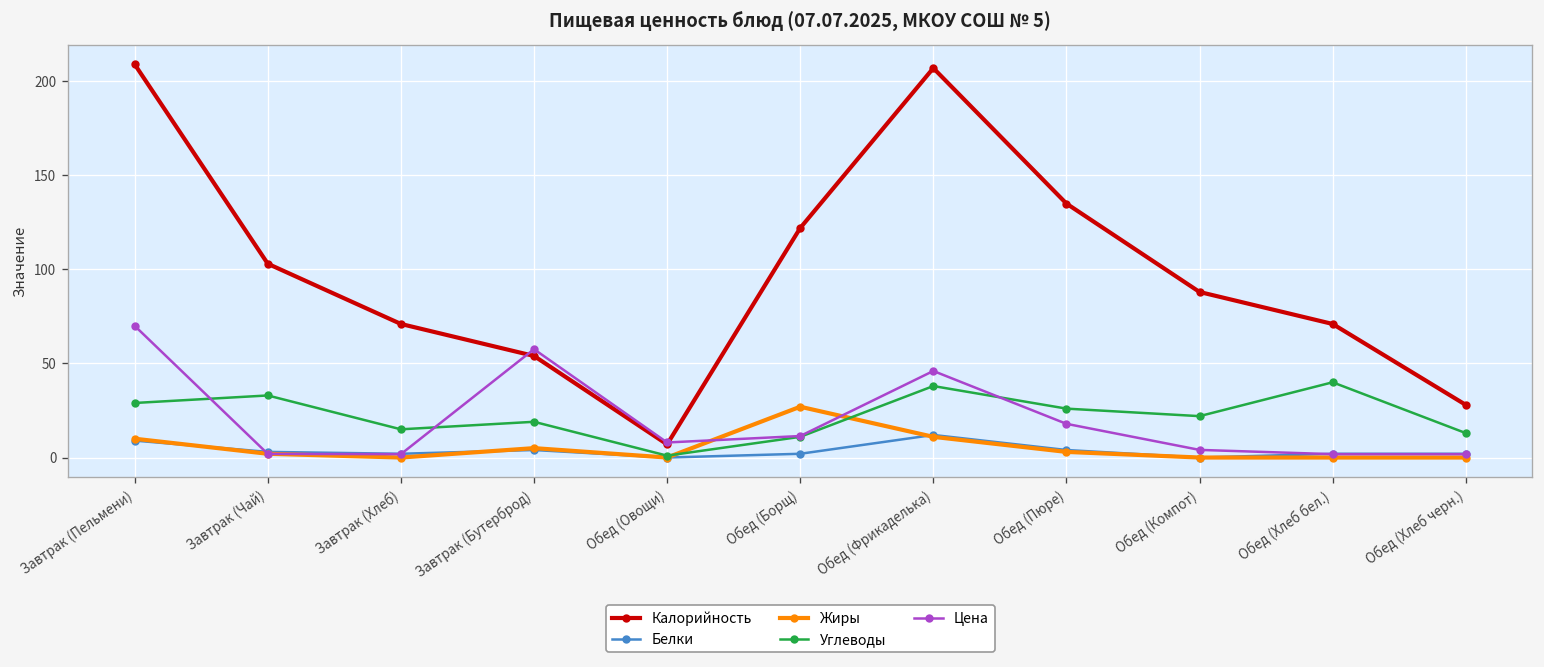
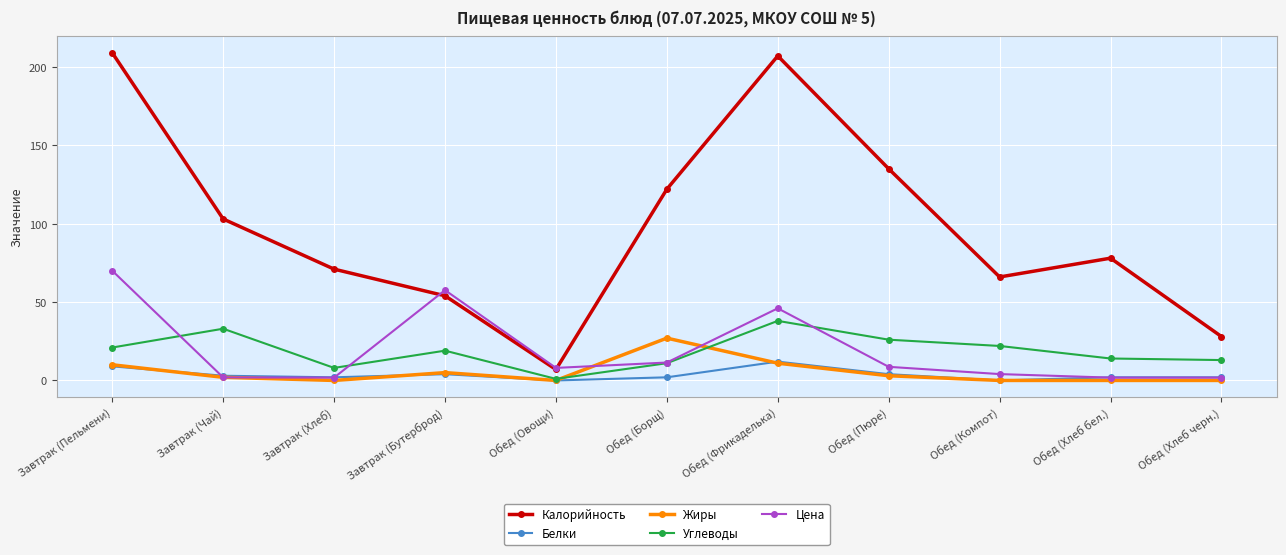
Углеводы, Завтрак (Пельмени): 29 -> 21
Углеводы, Завтрак (Хлеб): 15 -> 8
Цена, Обед (Пюре): 18 -> 9
Калорийность, Обед (Компот): 88 -> 66
Калорийность, Обед (Хлеб бел.): 71 -> 78
Углеводы, Обед (Хлеб бел.): 40 -> 14
